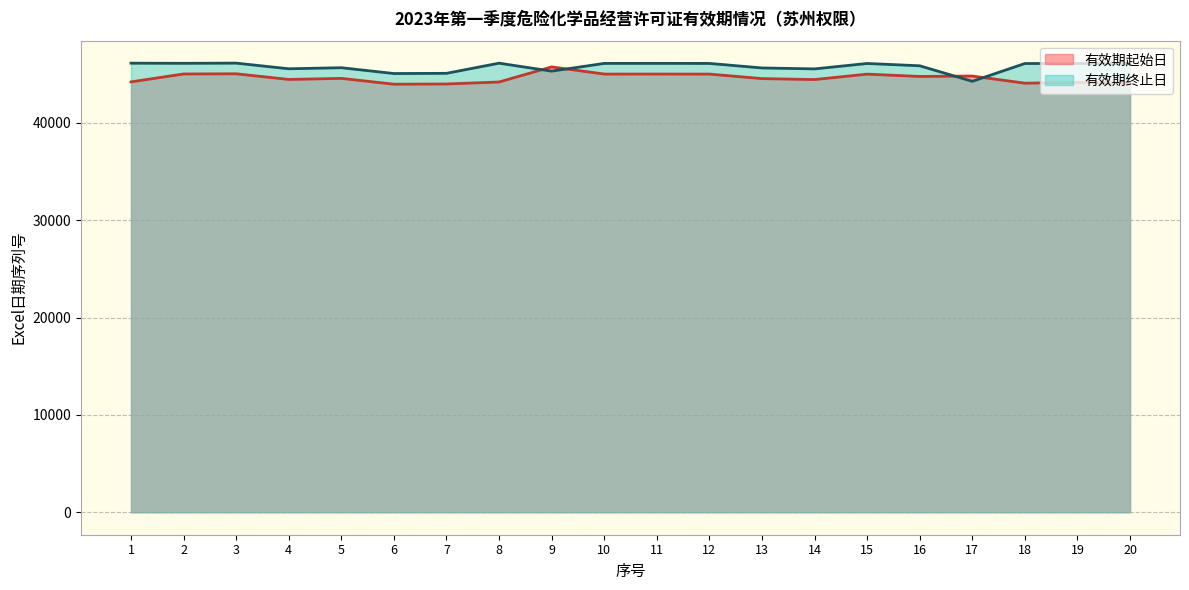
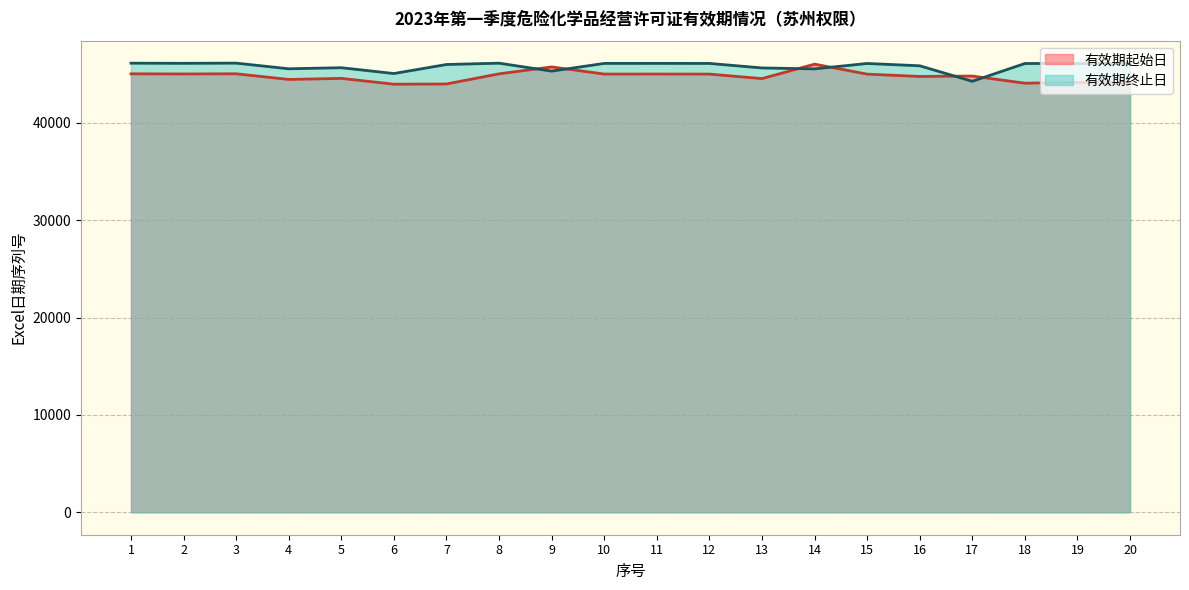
有效期起始日, 1: 44000 -> 45000
有效期终止日, 7: 45000 -> 46000
有效期起始日, 8: 44000 -> 45000
有效期起始日, 14: 44000 -> 46000
